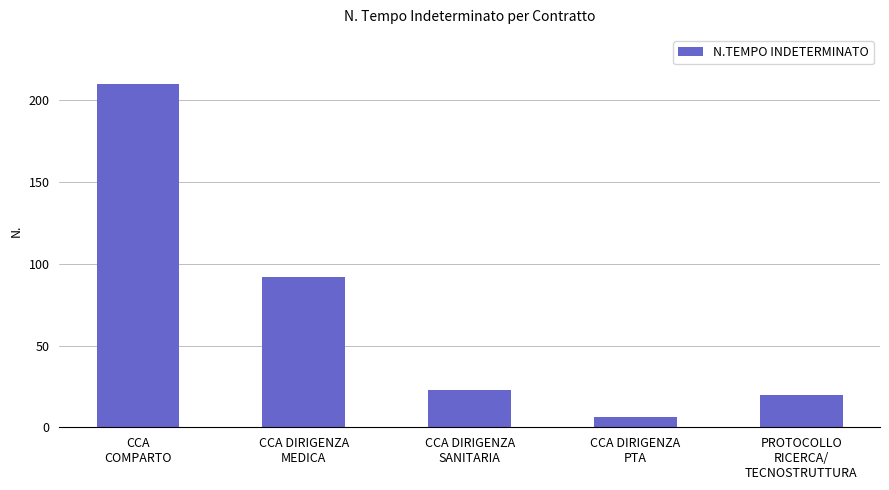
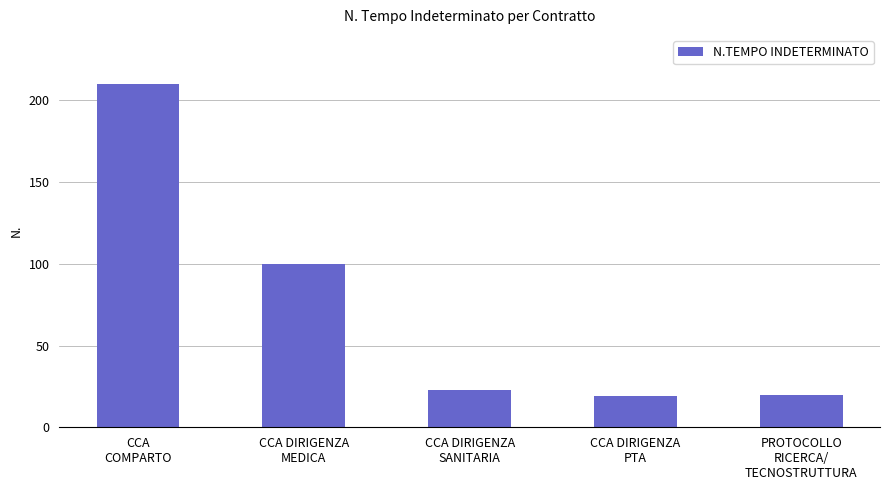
CCA DIRIGENZA MEDICA: 92 -> 100
CCA DIRIGENZA PTA: 6 -> 19
